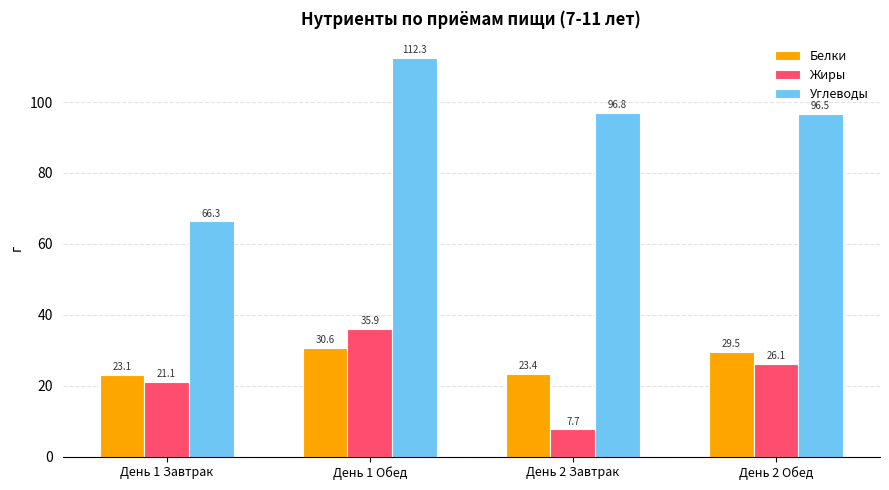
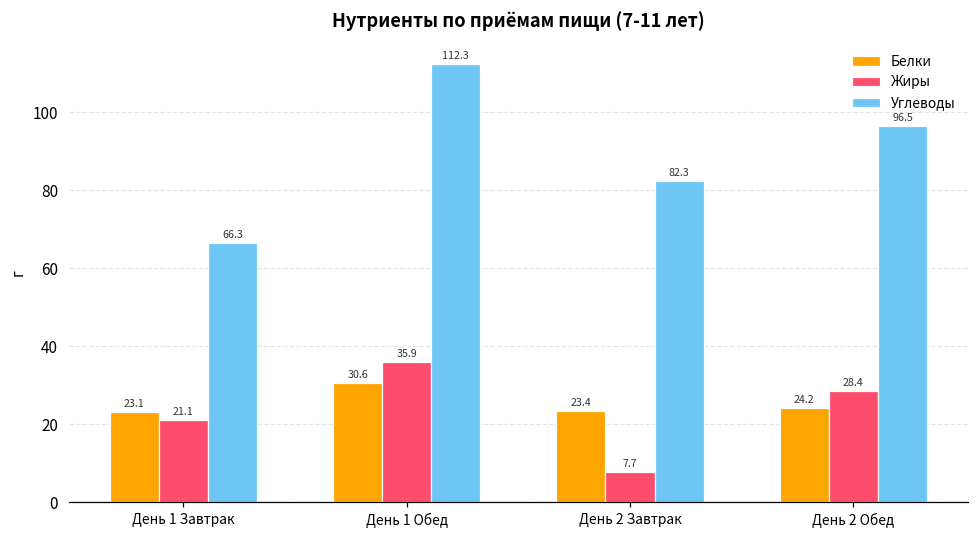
Углеводы, День 2 Завтрак: 96.8 -> 82.3
Белки, День 2 Обед: 29.5 -> 24.2
Жиры, День 2 Обед: 26.1 -> 28.4
